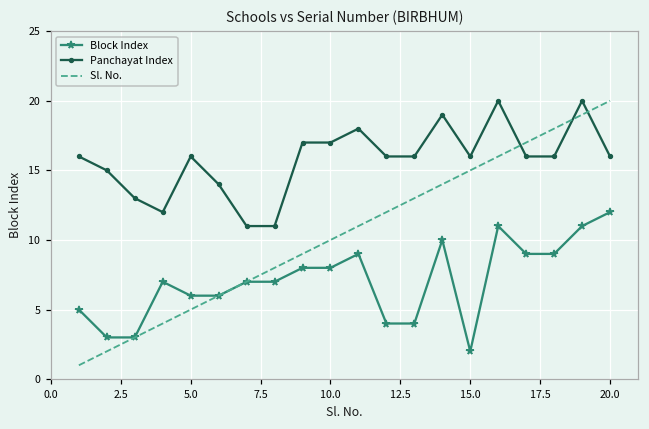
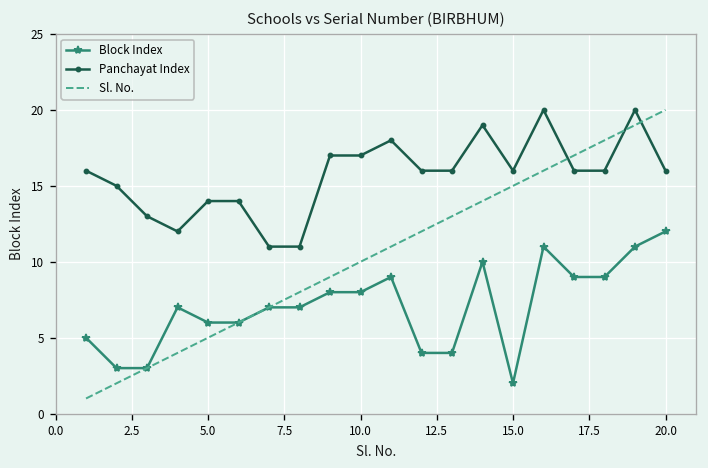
Panchayat Index, 5.0: 16 -> 14
